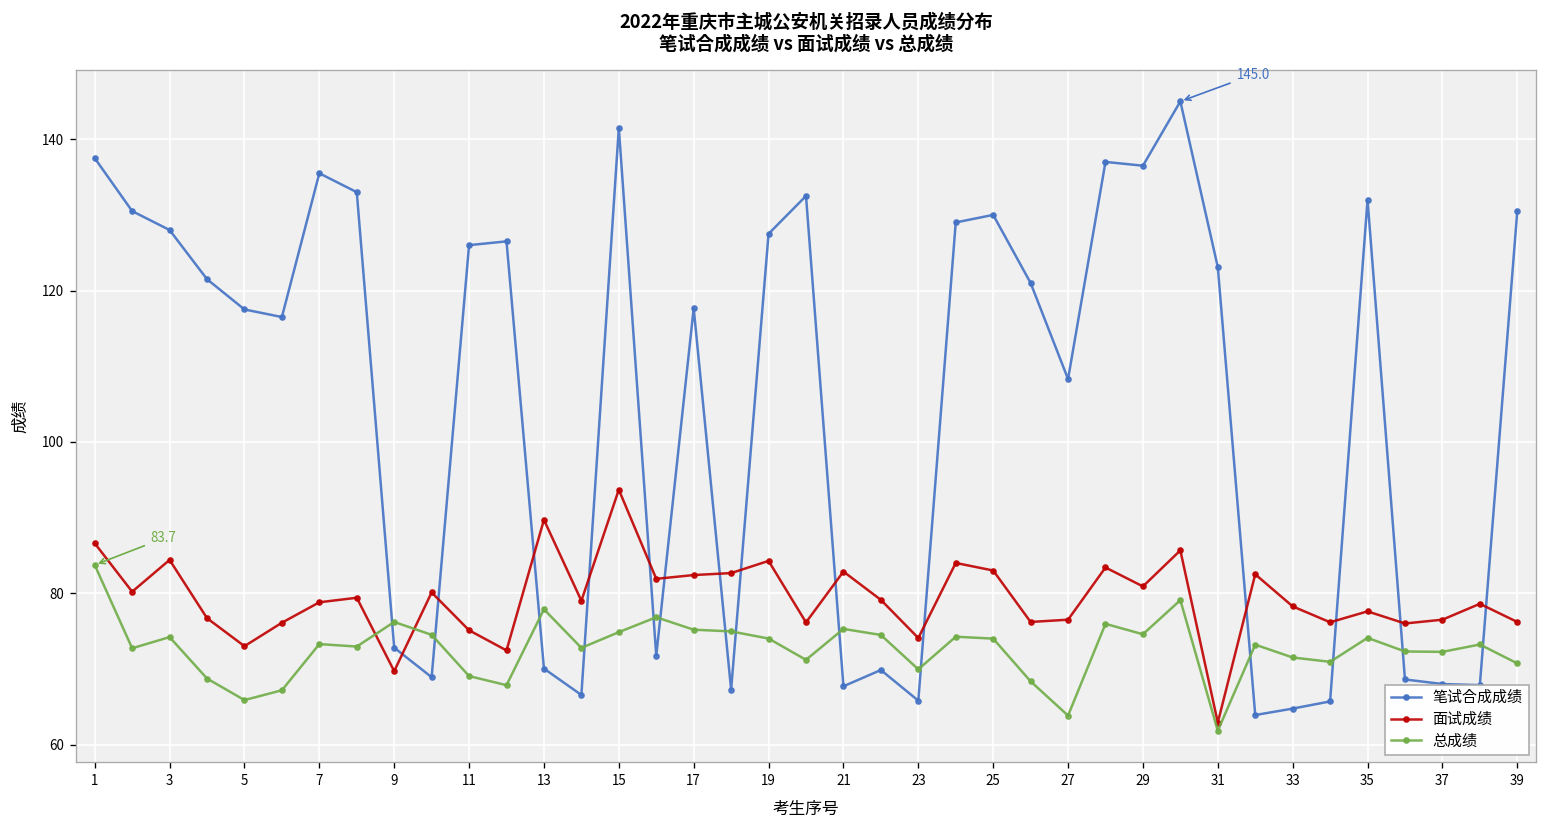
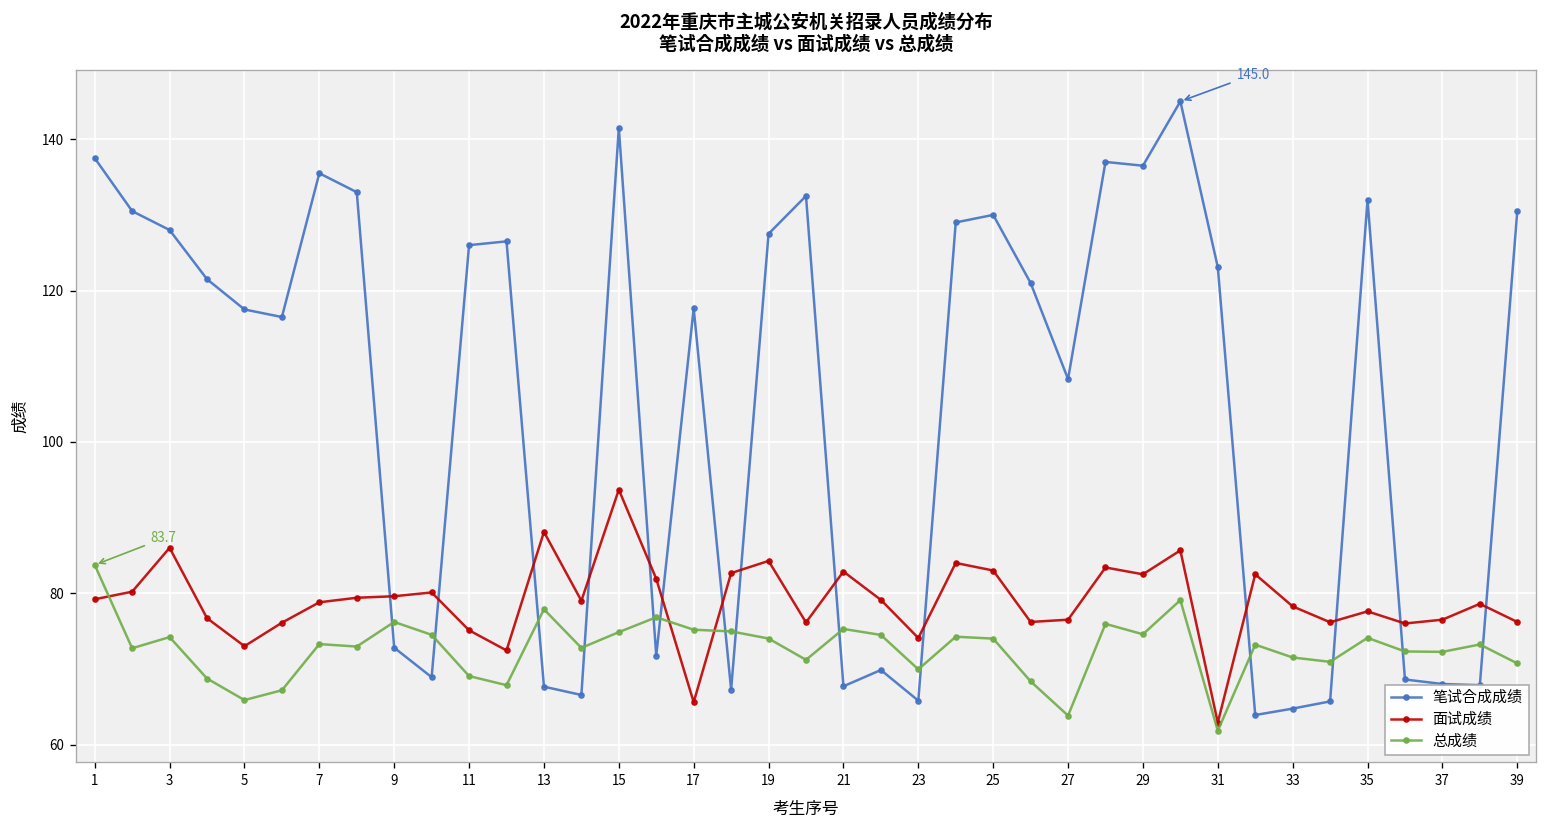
面试成绩, 1: 87 -> 79
面试成绩, 3: 84 -> 86
面试成绩, 9: 70 -> 80
笔试合成成绩, 13: 70 -> 68
面试成绩, 13: 90 -> 88
面试成绩, 17: 82 -> 66
面试成绩, 29: 81 -> 83
